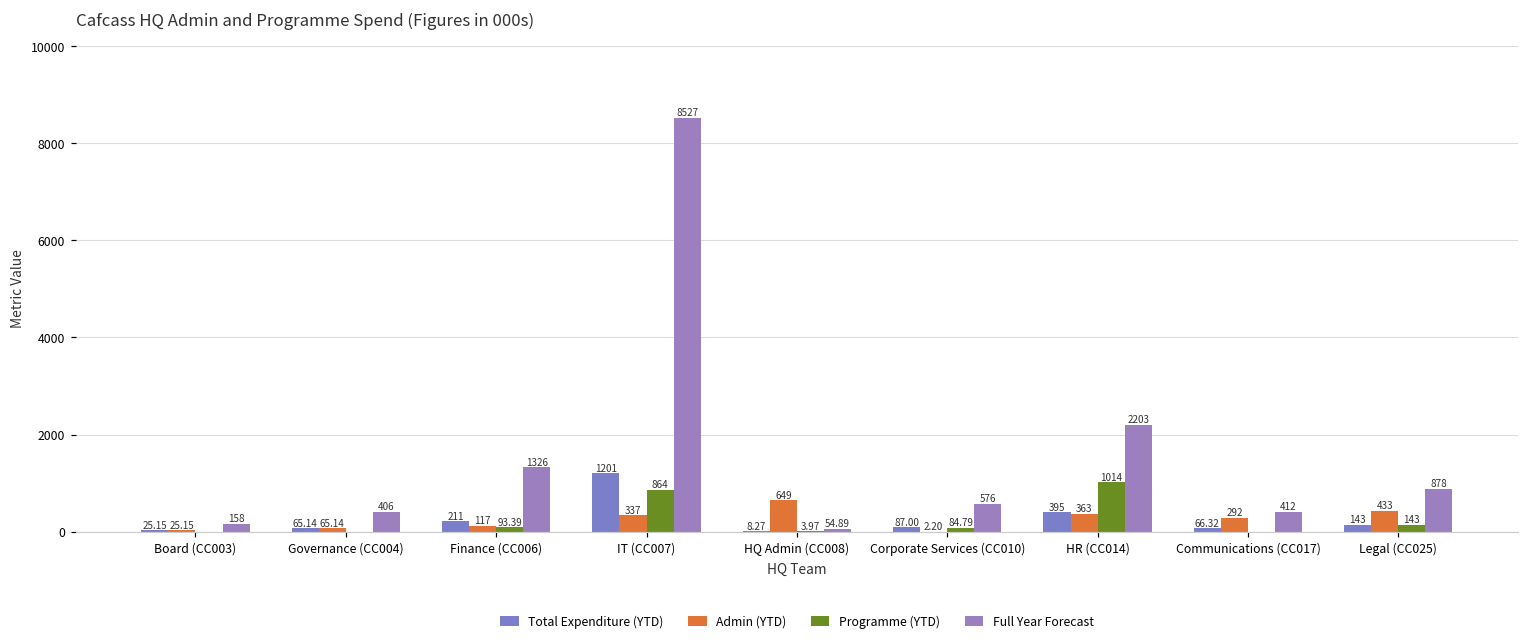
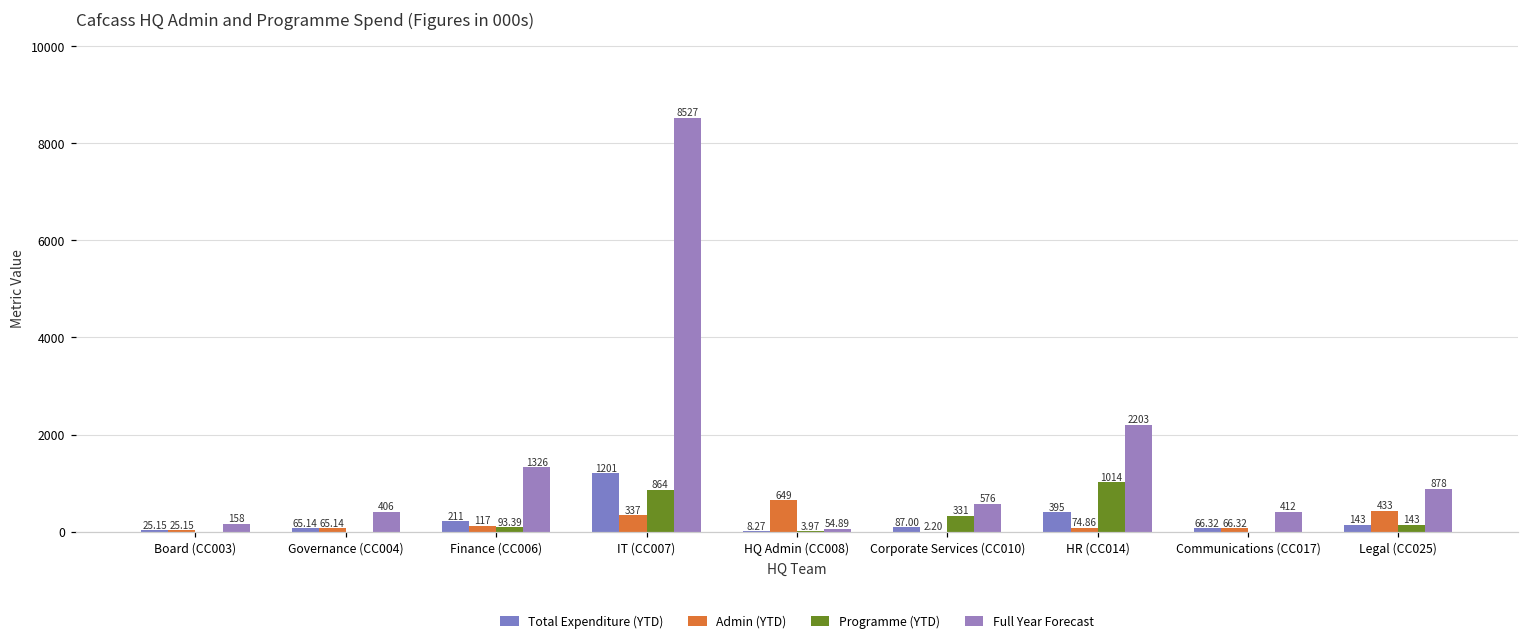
Programme (YTD), Corporate Services (CC010): 84.79 -> 331
Admin (YTD), HR (CC014): 363 -> 74.86
Admin (YTD), Communications (CC017): 292 -> 66.32
